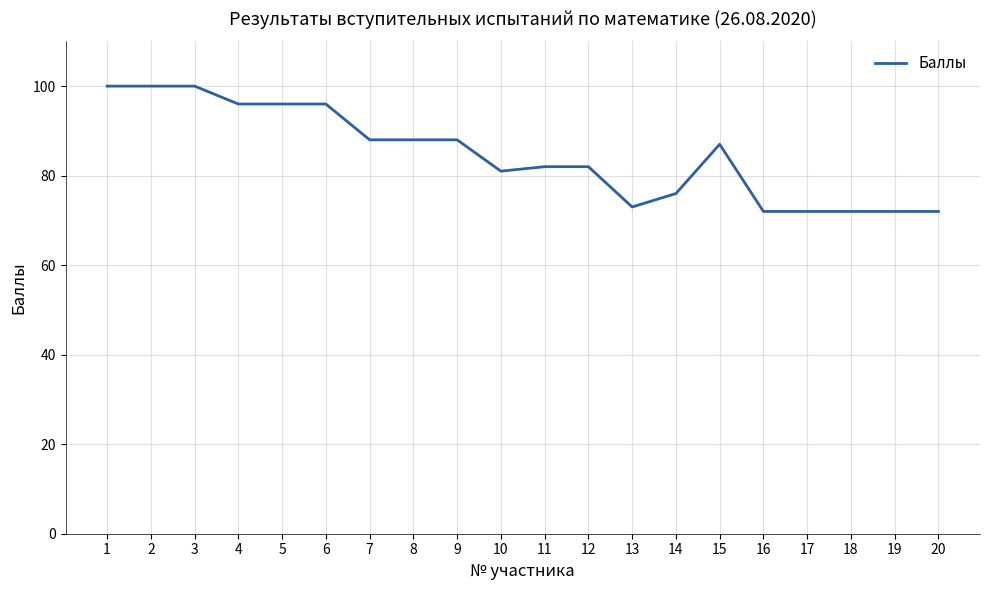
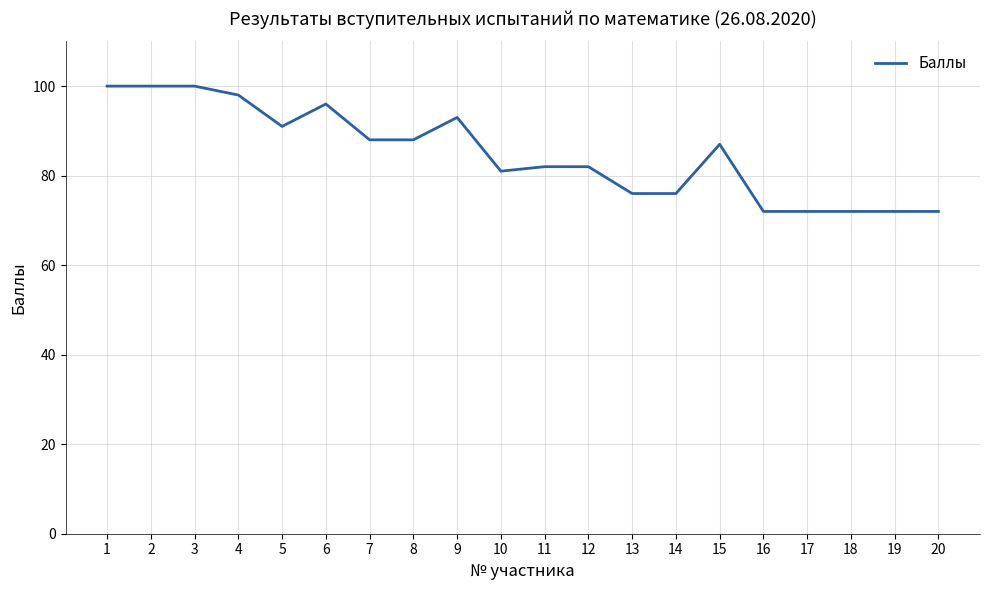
4: 96 -> 98
5: 96 -> 91
9: 88 -> 93
13: 73 -> 76
